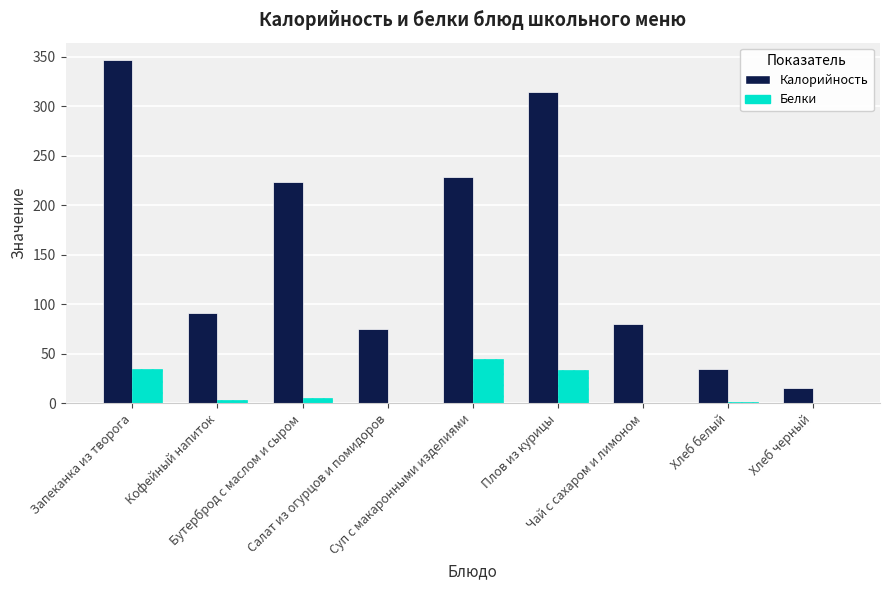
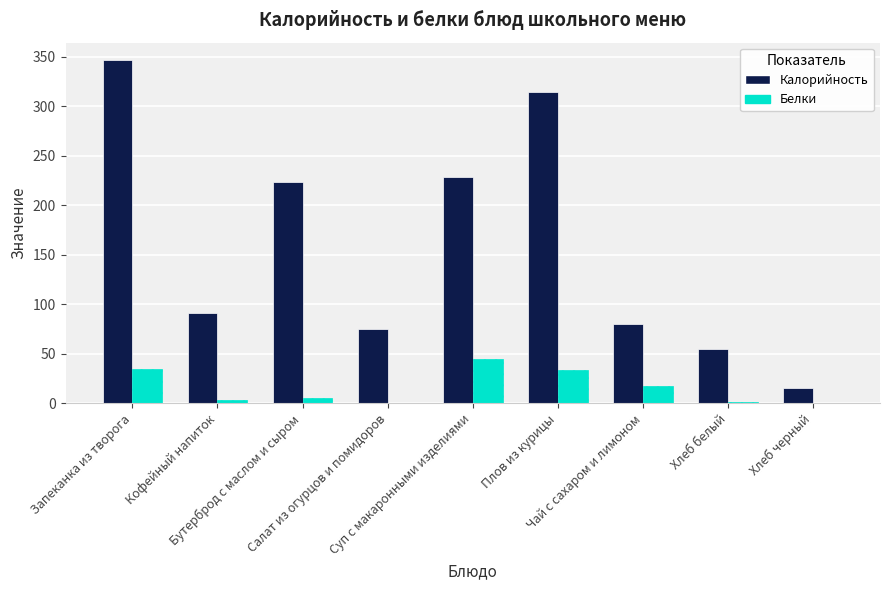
Белки, Чай с сахаром и лимоном: 0 -> 20
Калорийность, Хлеб белый: 40 -> 60
